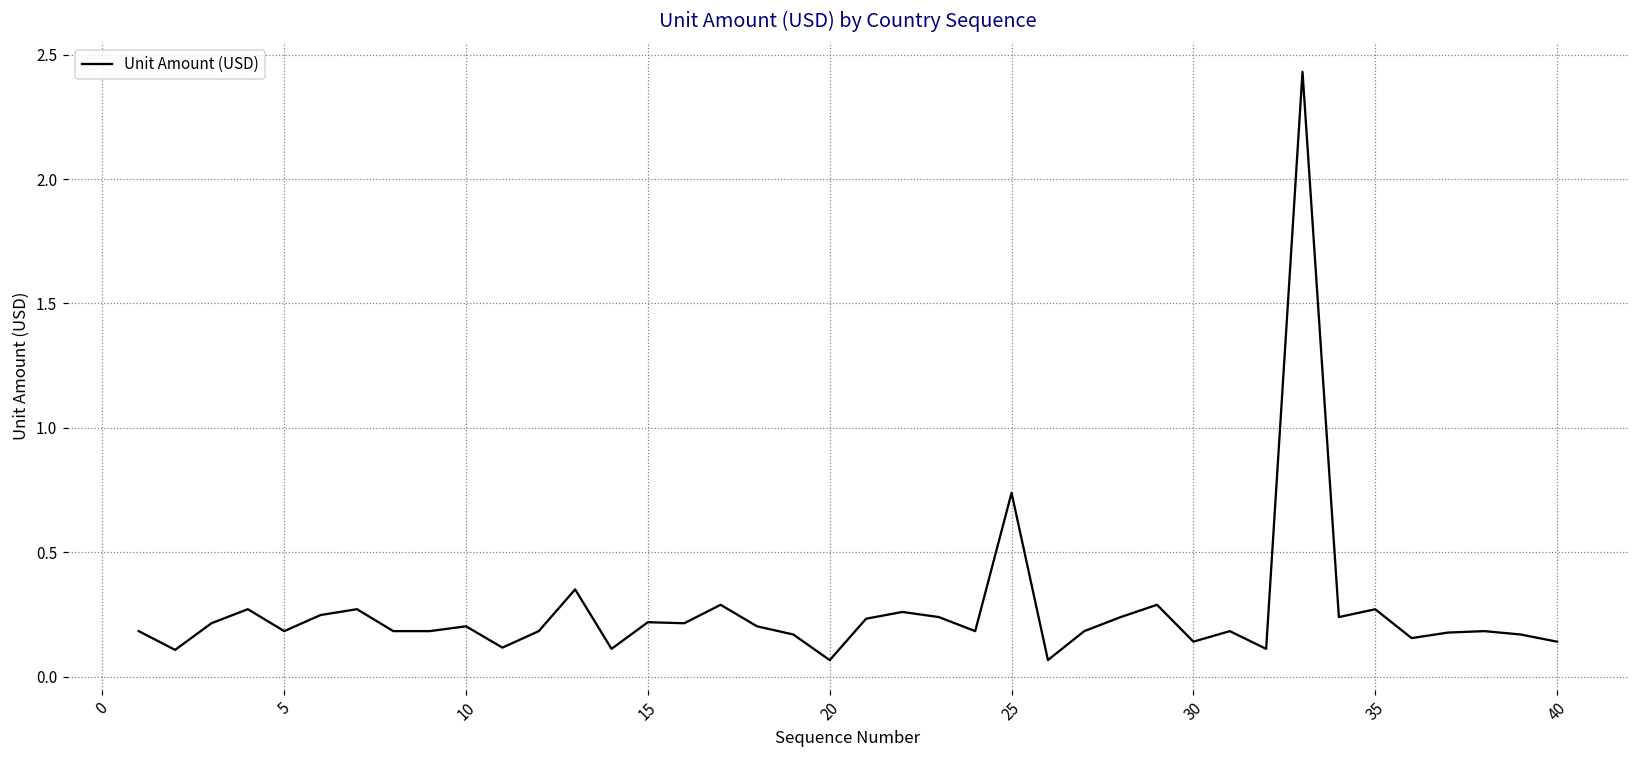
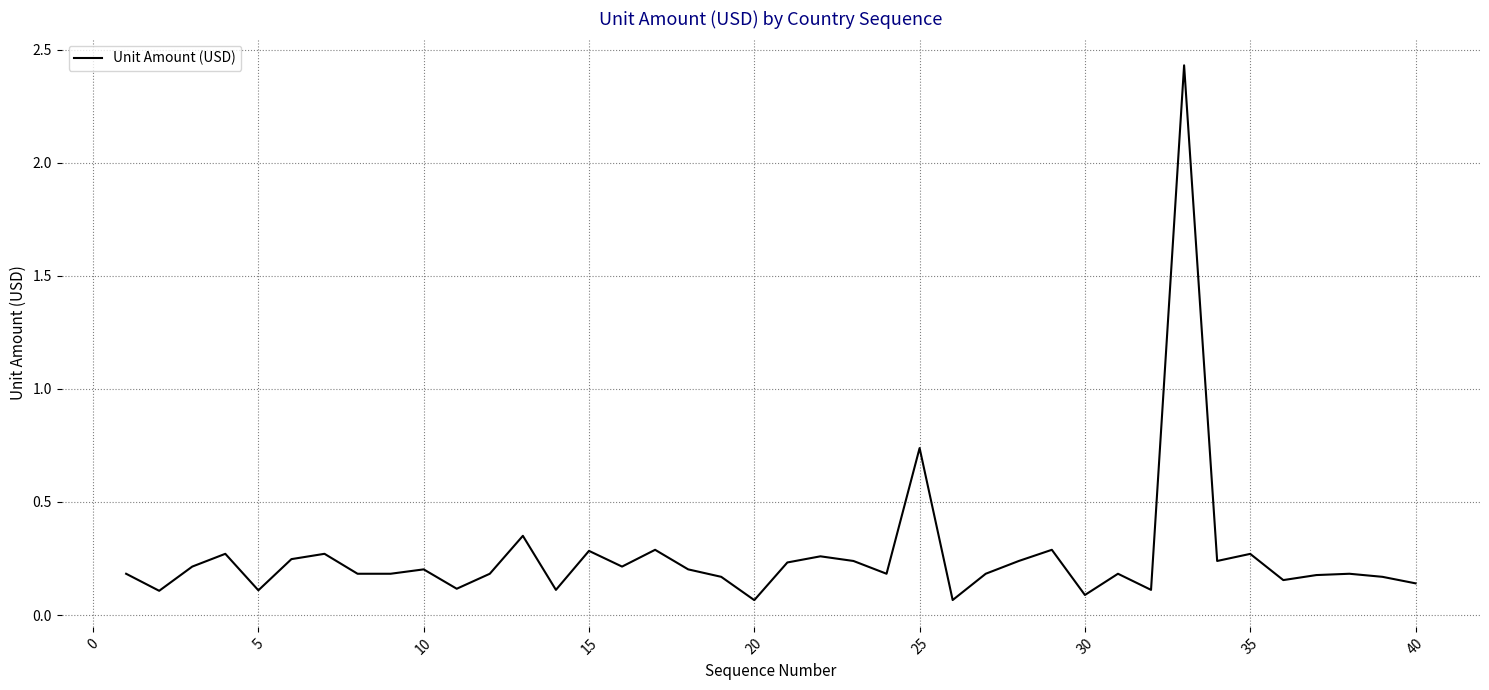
5: 0.18 -> 0.11
15: 0.22 -> 0.28
30: 0.14 -> 0.09
